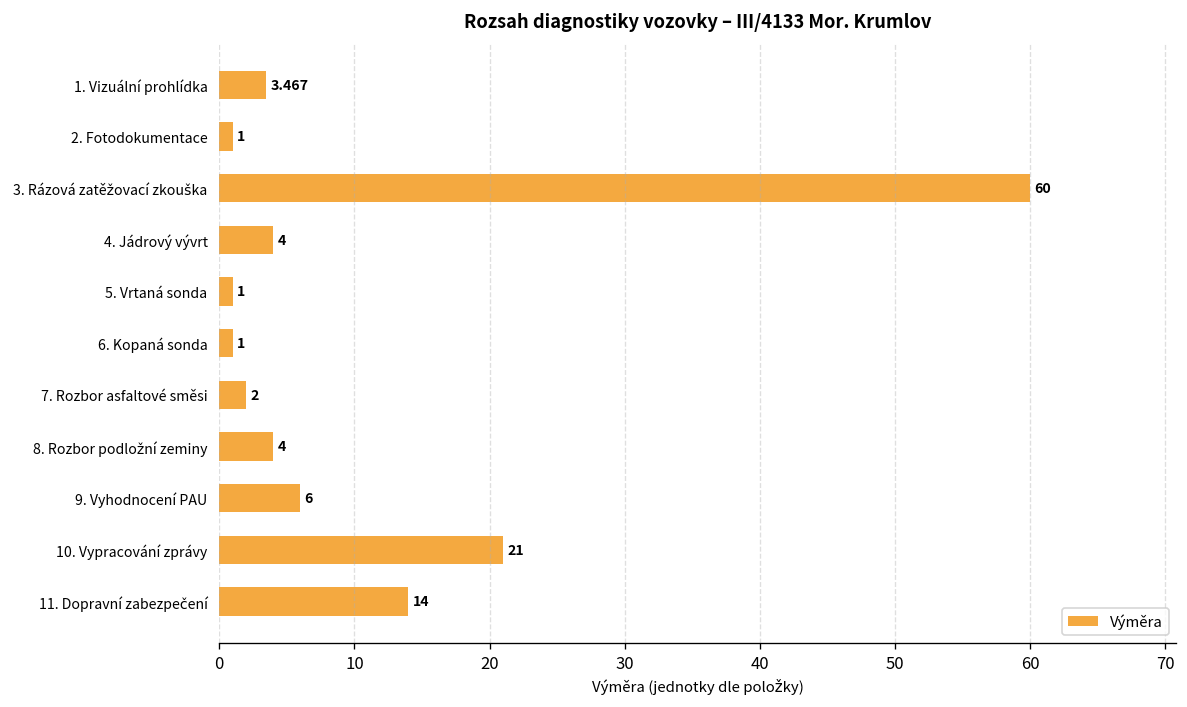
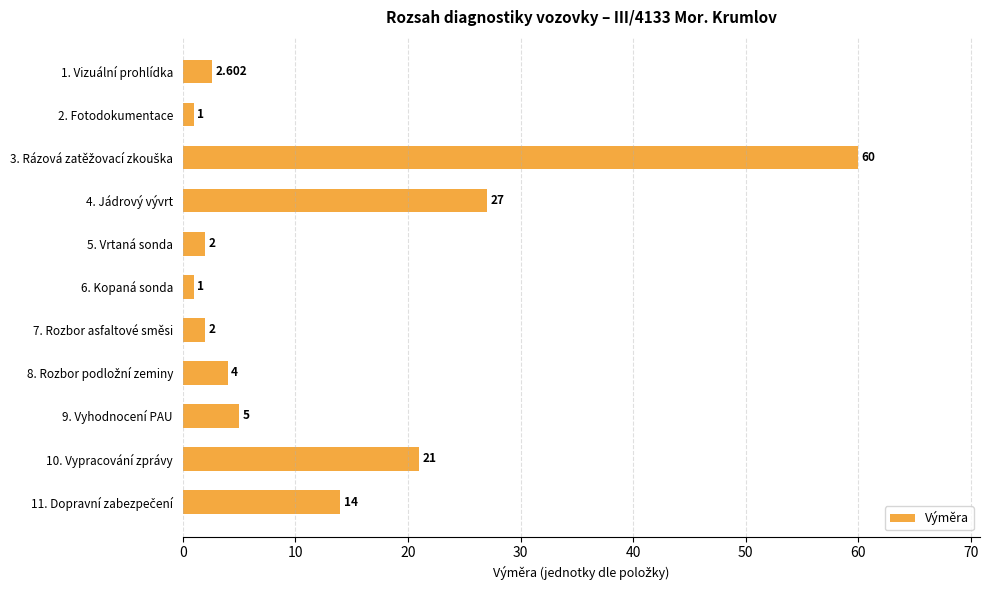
1. Vizuální prohlídka: 3.467 -> 2.602
4. Jádrový vývrt: 4 -> 27
5. Vrtaná sonda: 1 -> 2
9. Vyhodnocení PAU: 6 -> 5
